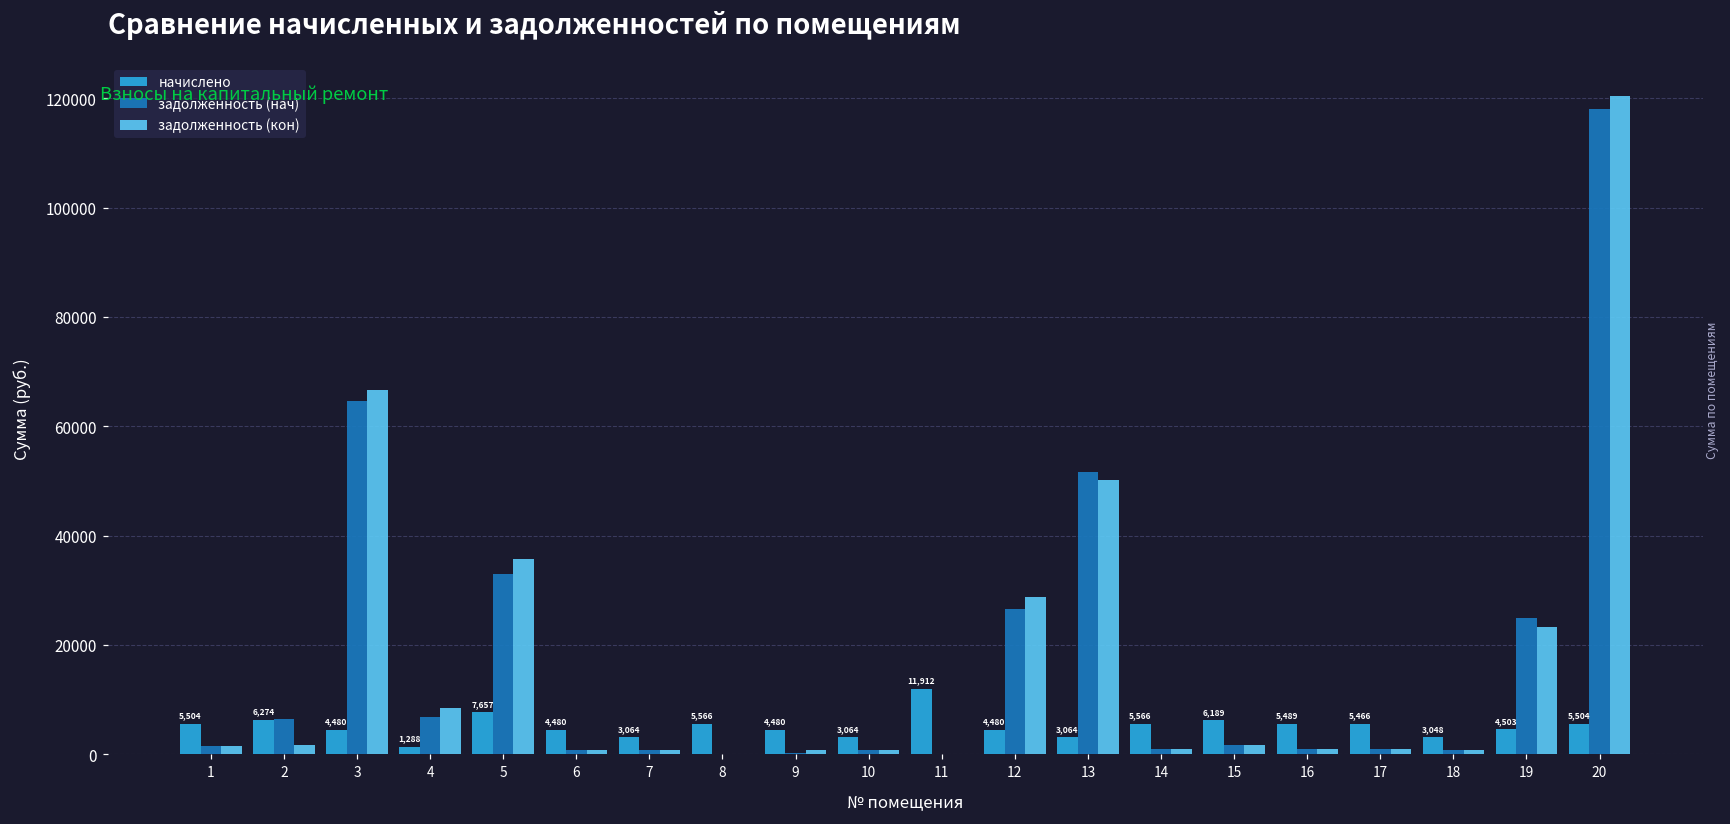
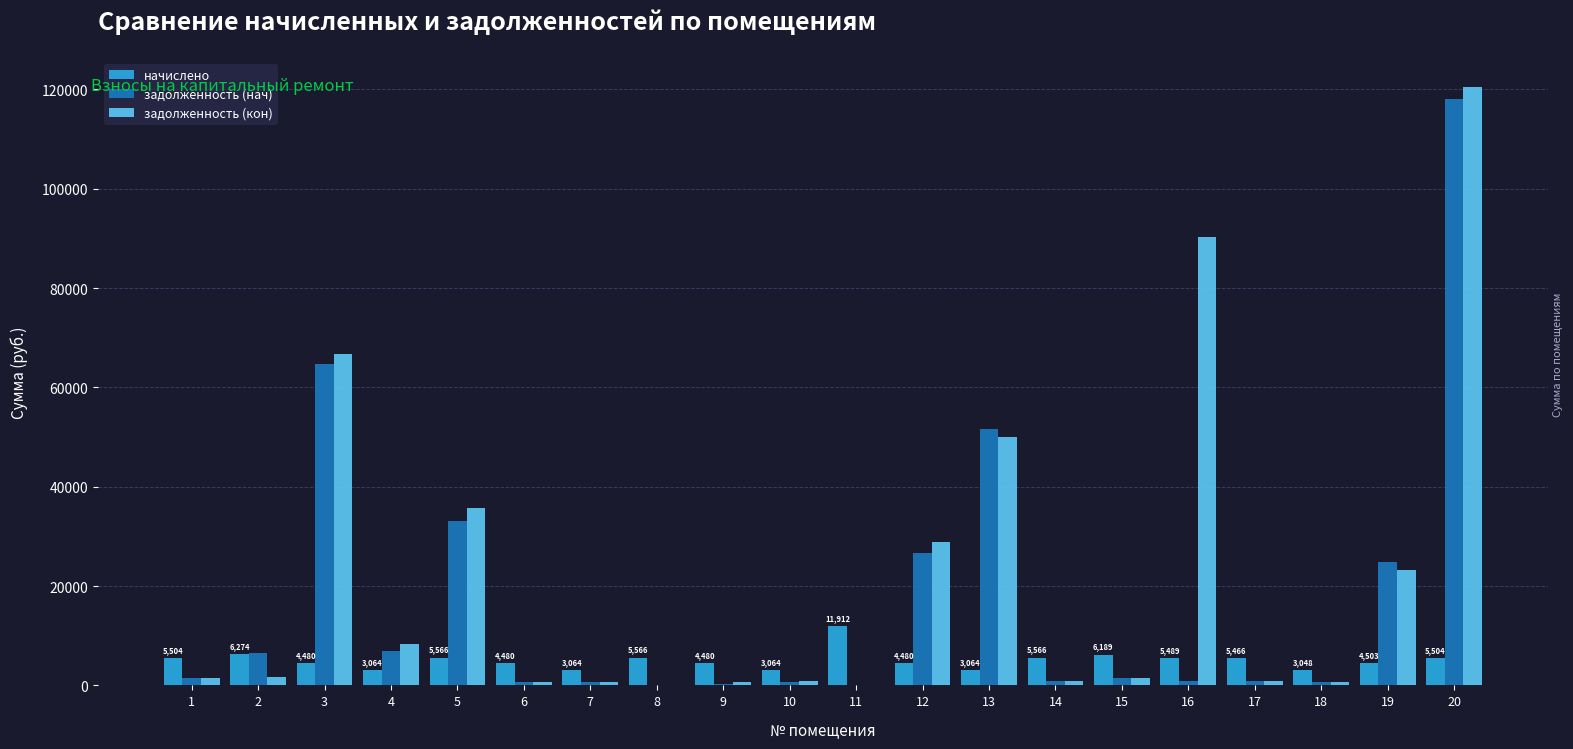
начислено, 4: 1,288 -> 3,064
начислено, 5: 7,657 -> 5,566
задолженность (кон), 16: 1000 -> 90000
